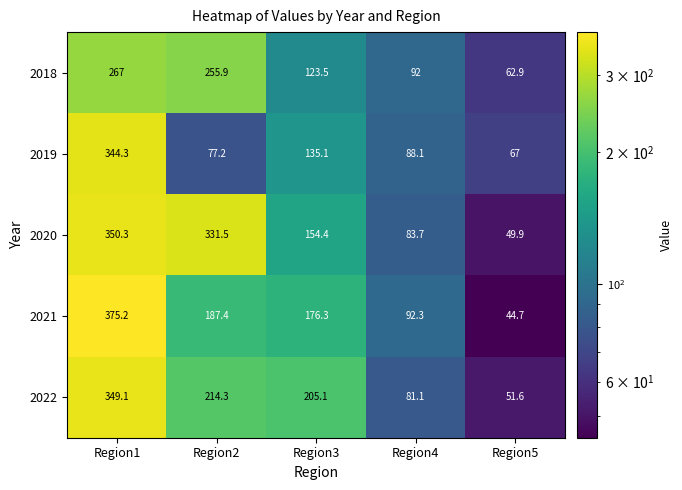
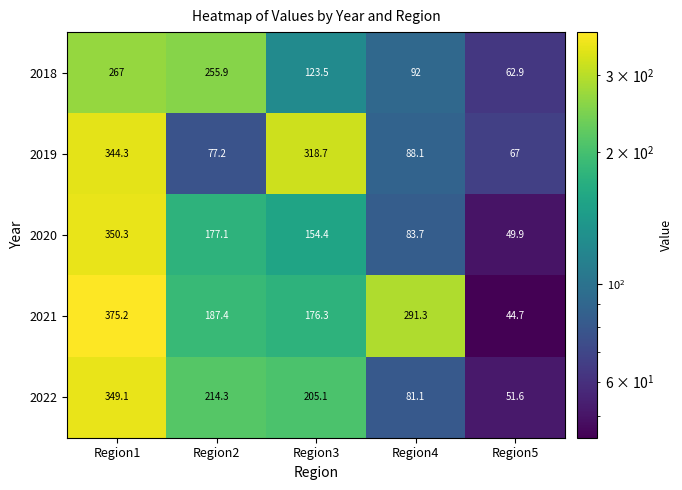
2019, Region3: 135.1 -> 318.7
2020, Region2: 331.5 -> 177.1
2021, Region4: 92.3 -> 291.3
